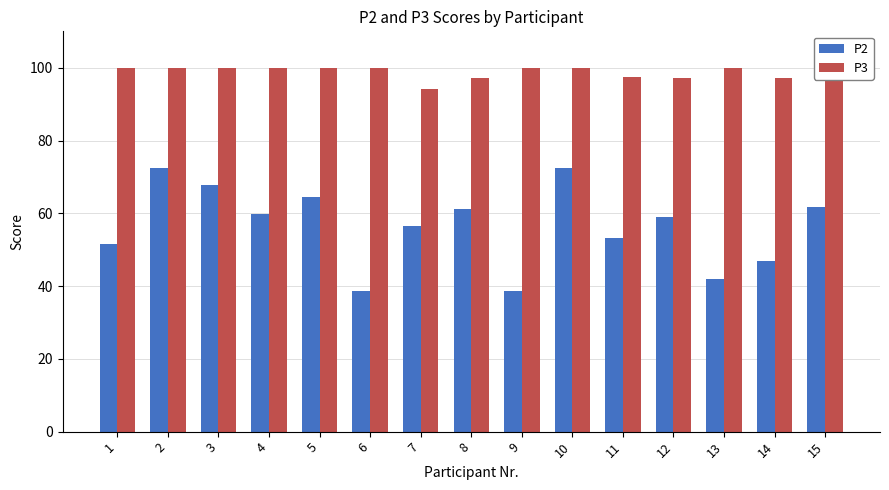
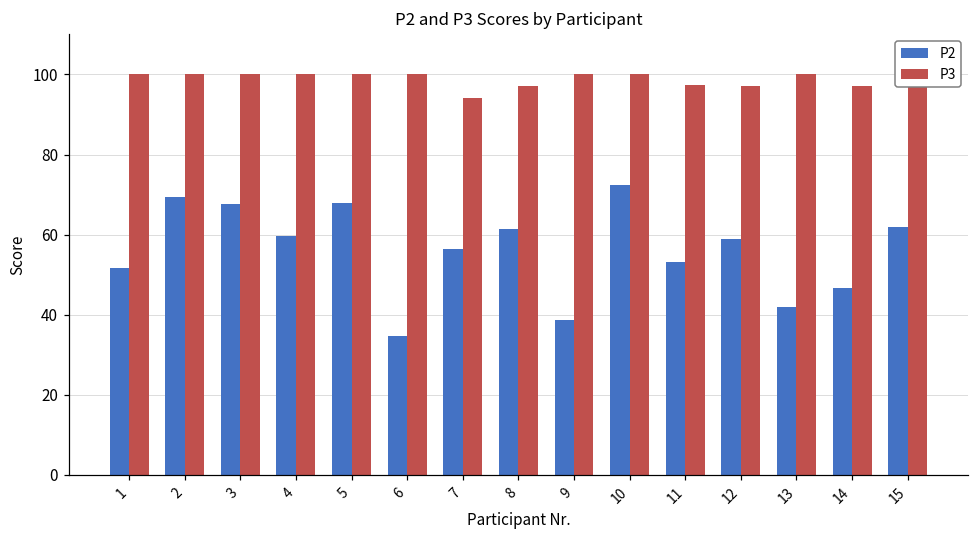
P2, 2: 73 -> 69
P2, 5: 65 -> 68
P2, 6: 39 -> 35
